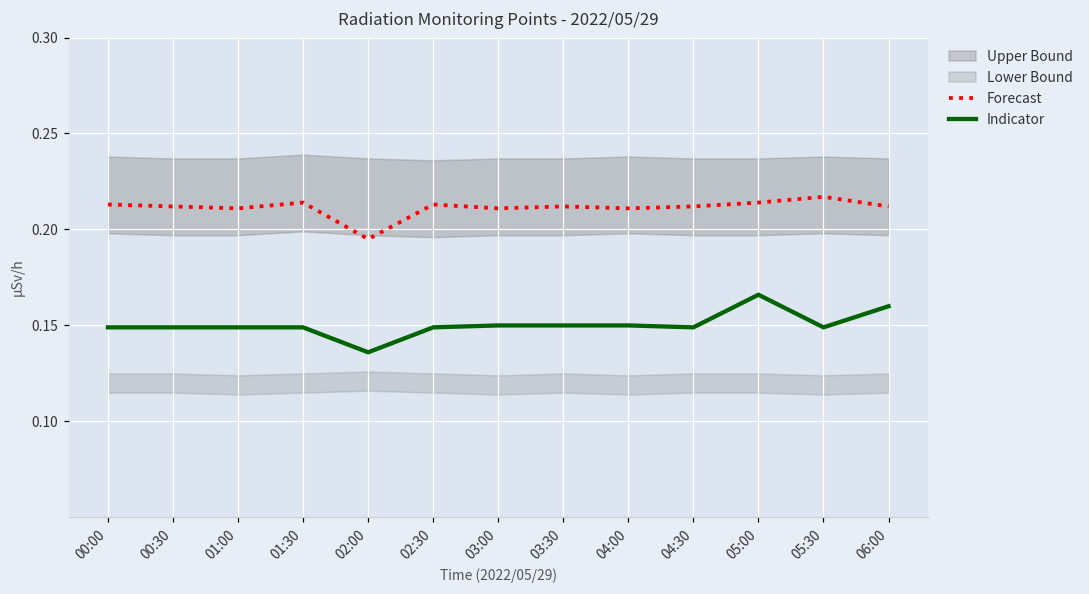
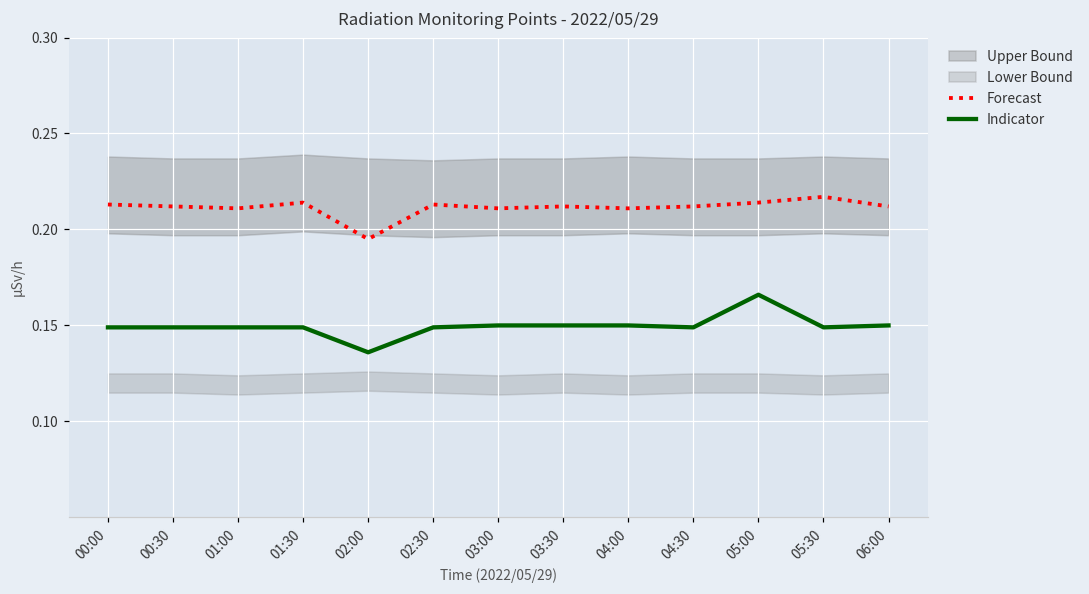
Indicator, 06:00: 0.16 -> 0.15
